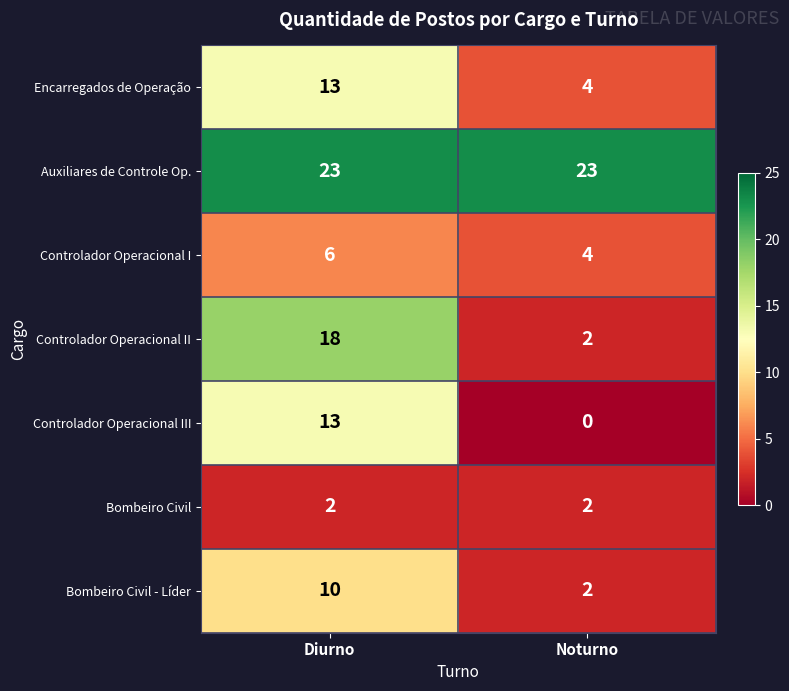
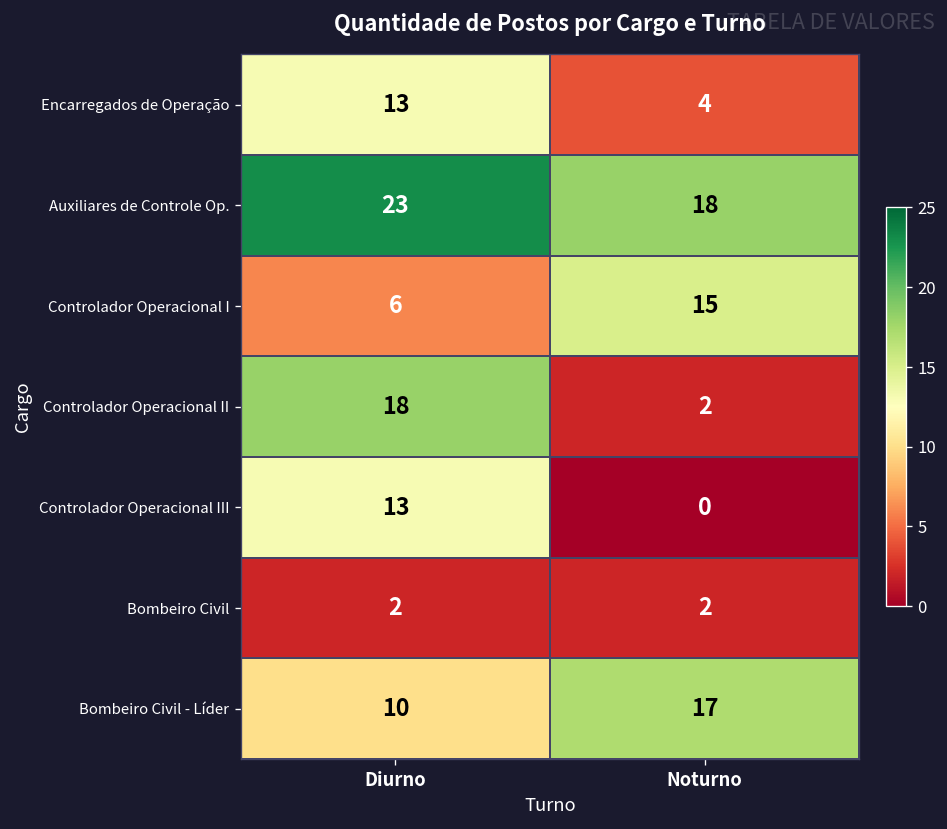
Auxiliares de Controle Op., Noturno: 23 -> 18
Controlador Operacional I, Noturno: 4 -> 15
Bombeiro Civil - Líder, Noturno: 2 -> 17
